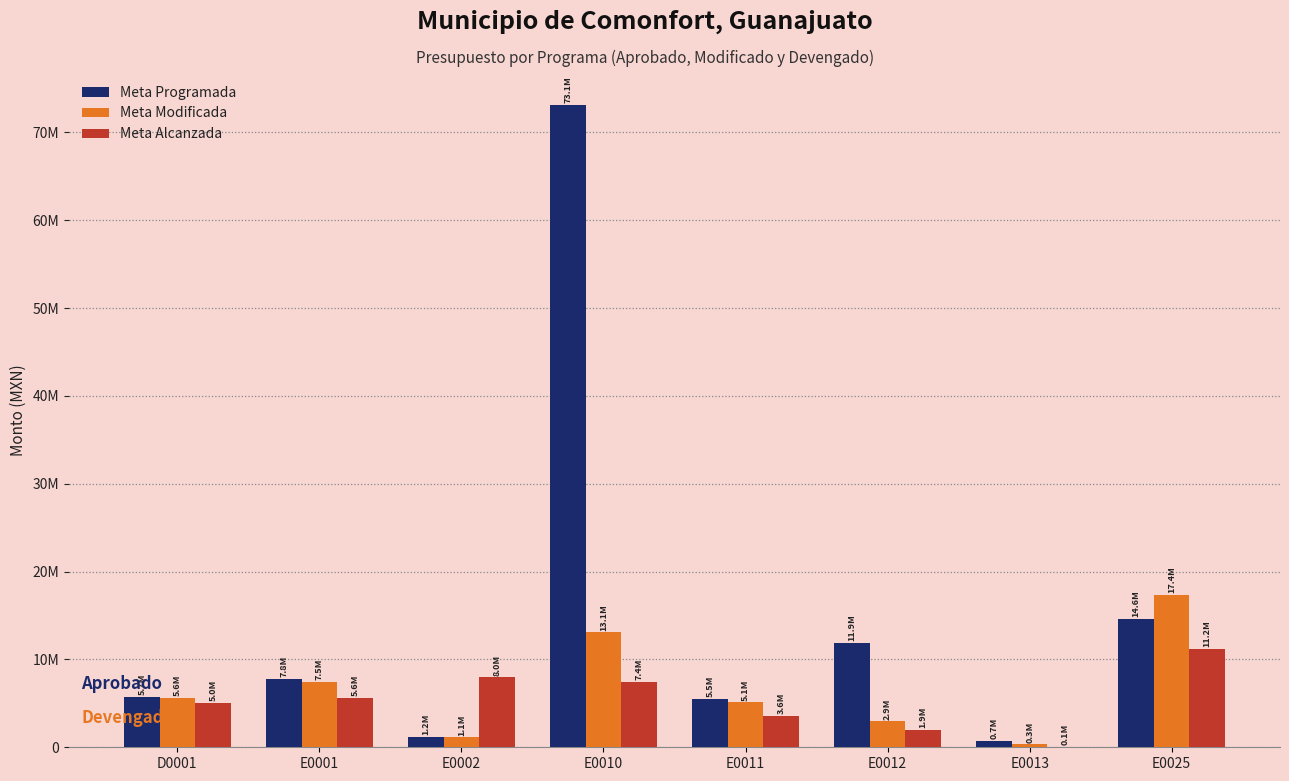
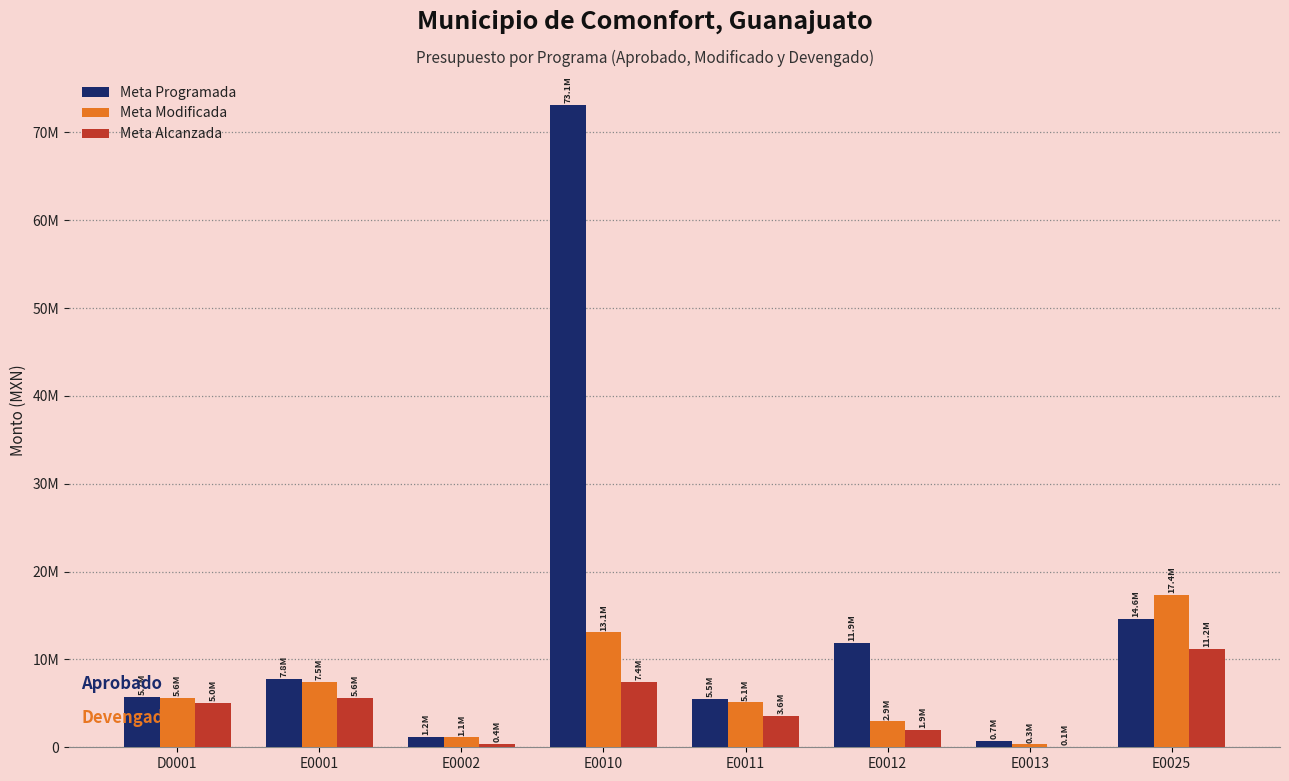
Meta Alcanzada, E0002: 8.0M -> 0.4M
